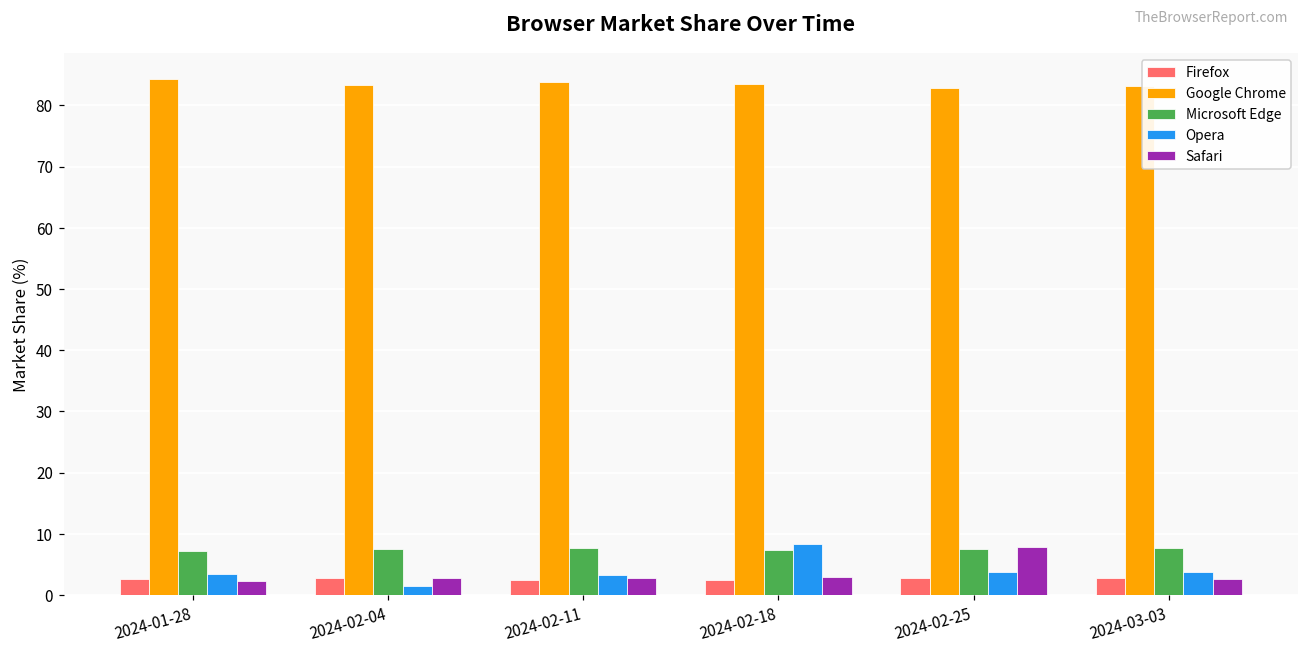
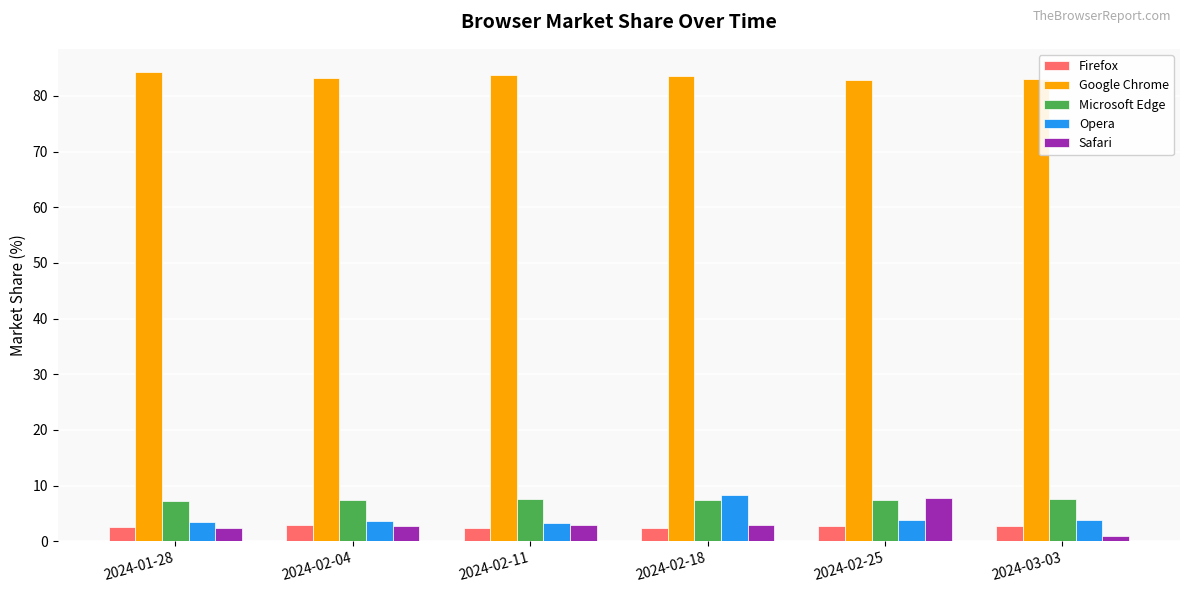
Opera, 2024-02-04: 1 -> 4
Safari, 2024-03-03: 3 -> 1
